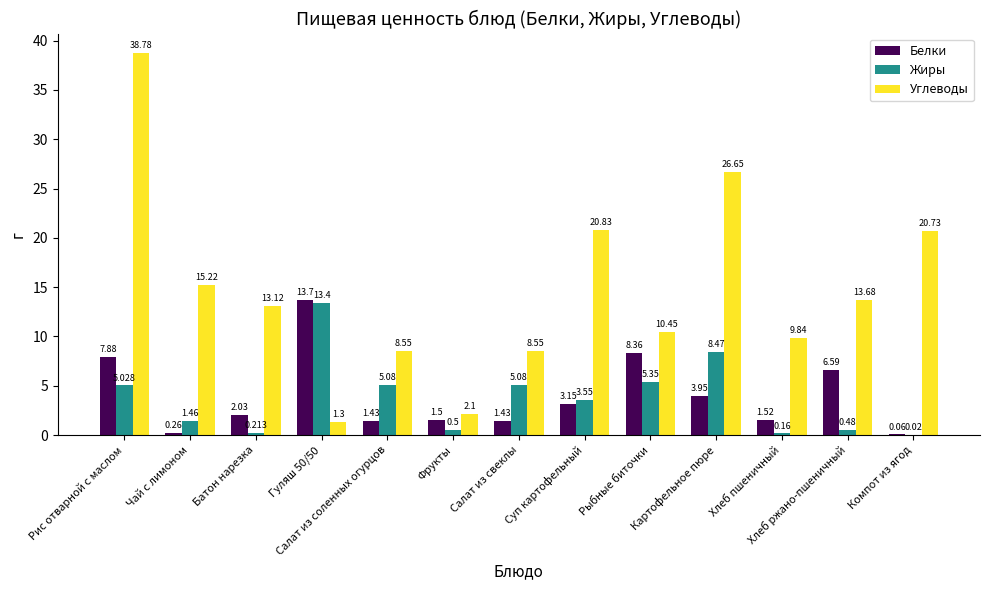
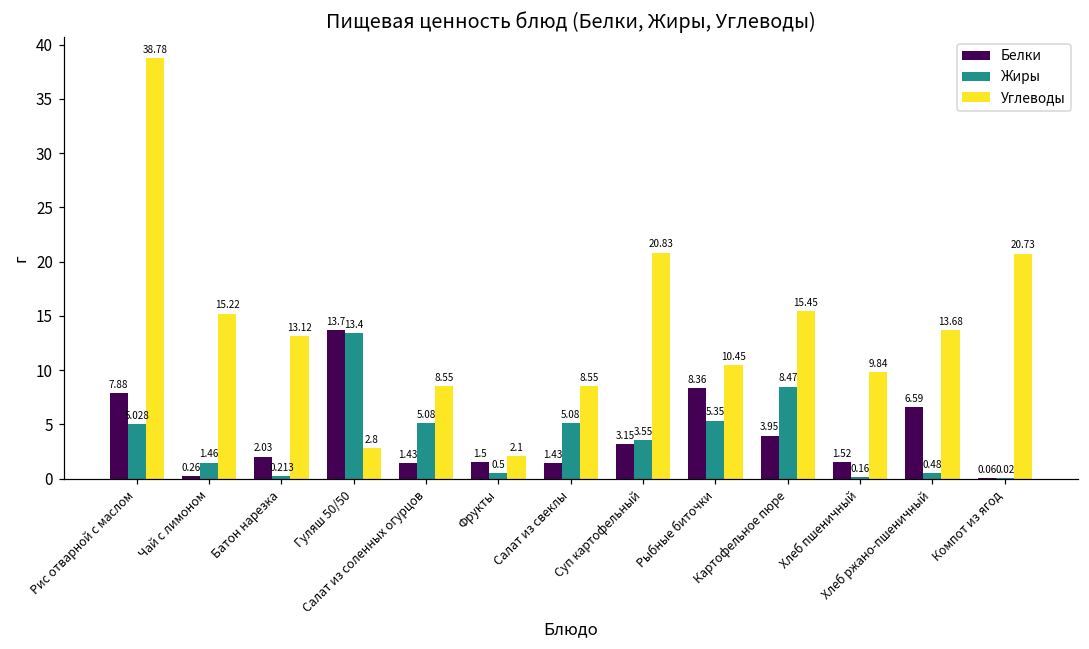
Углеводы, Гуляш 50/50: 1.3 -> 2.8
Углеводы, Картофельное пюре: 26.65 -> 15.45
